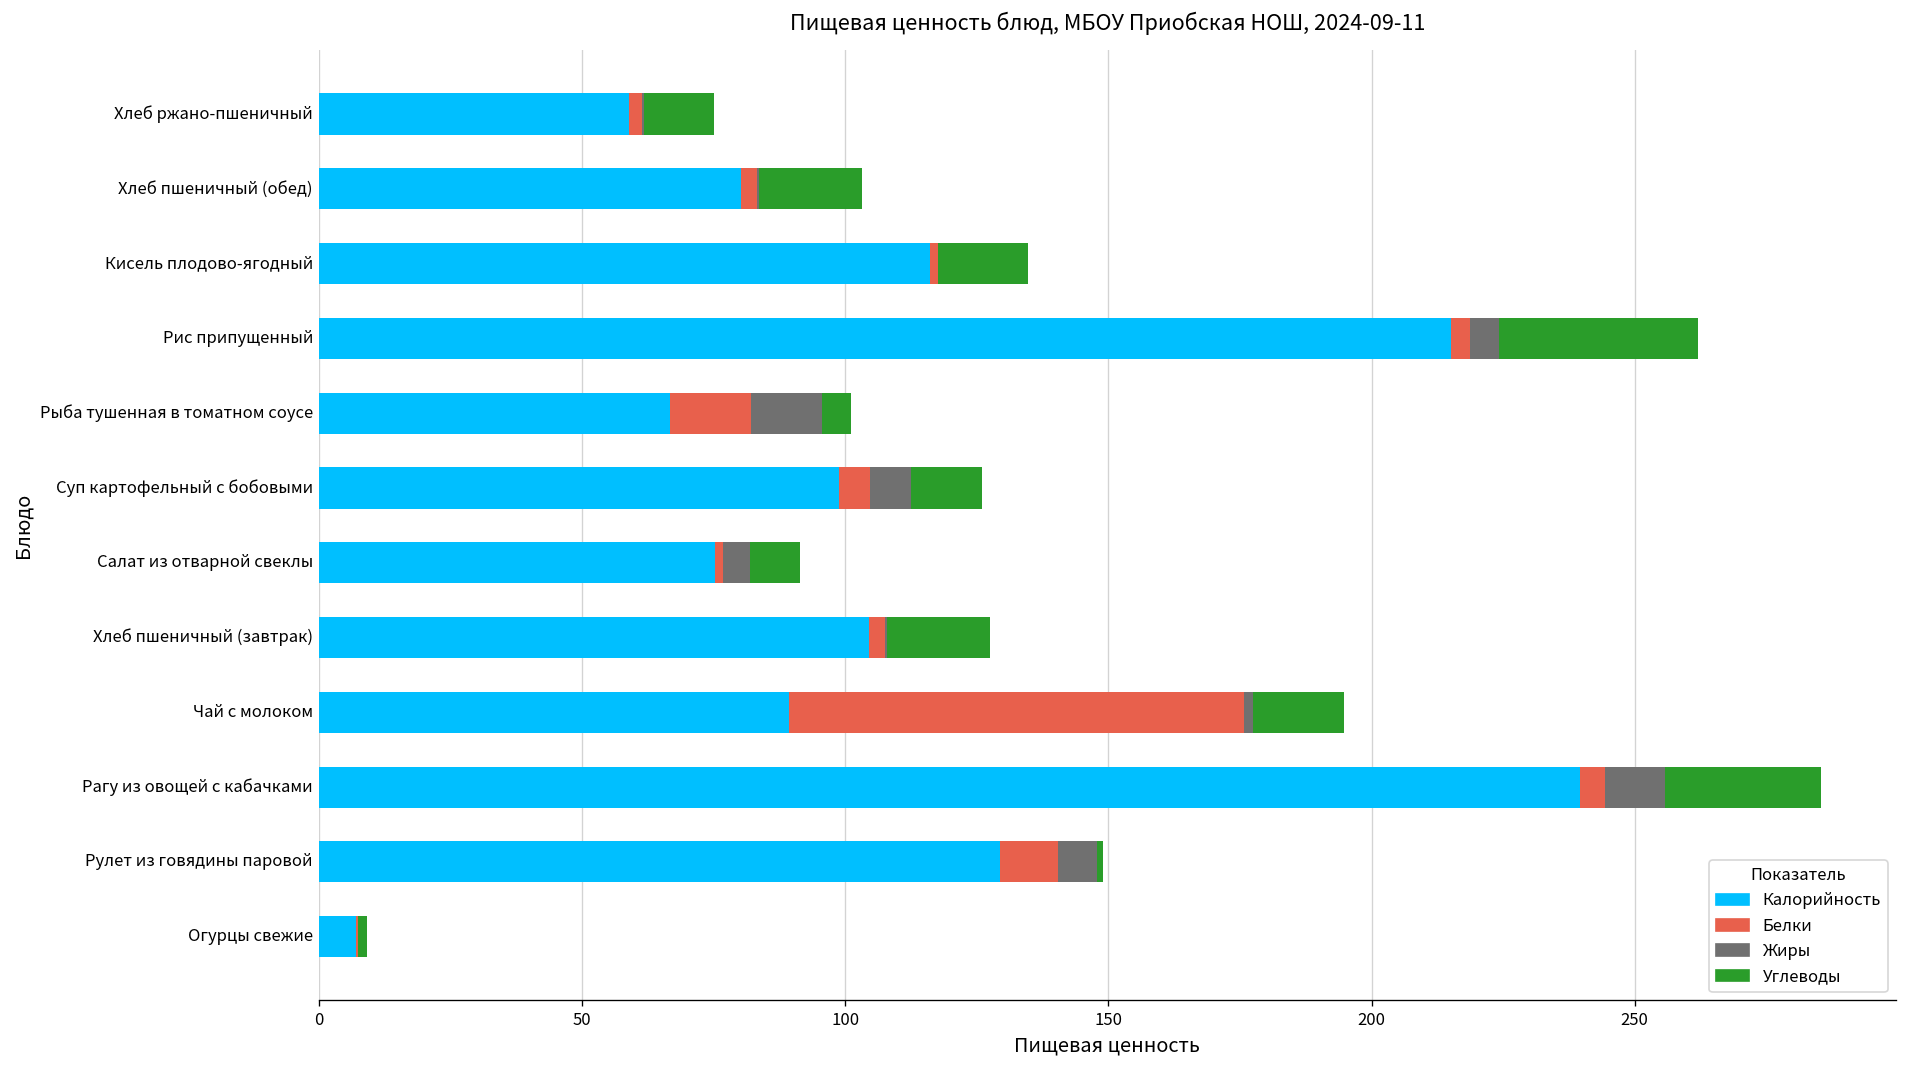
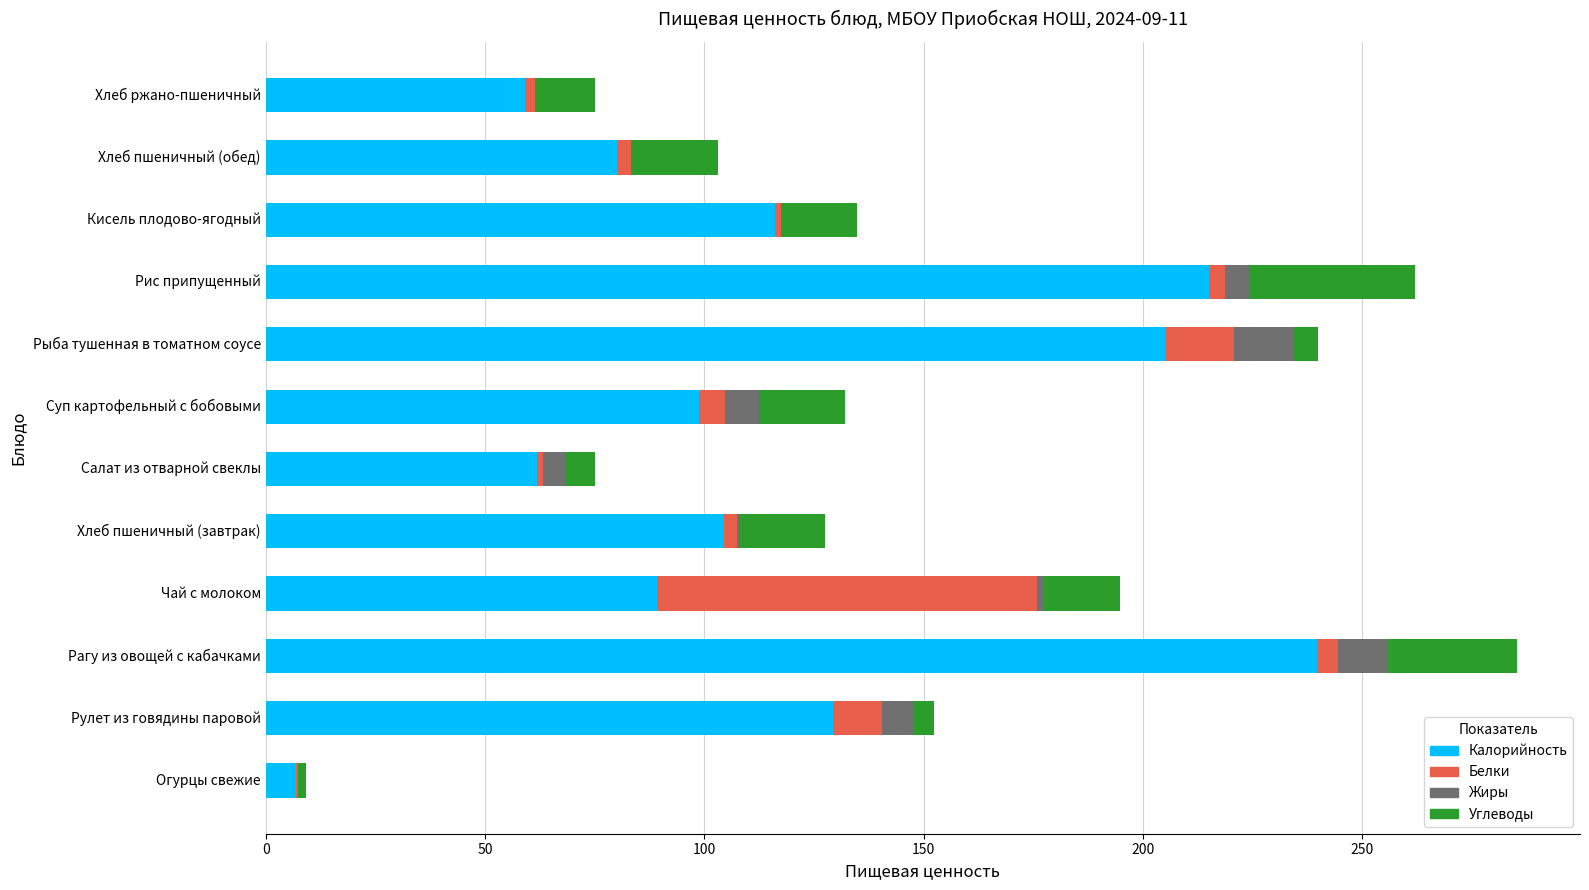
Калорийность, Рыба тушенная в томатном соусе: 67 -> 205
Углеводы, Суп картофельный с бобовыми: 14 -> 20
Калорийность, Салат из отварной свеклы: 75 -> 62
Углеводы, Салат из отварной свеклы: 10 -> 7
Углеводы, Рулет из говядины паровой: 1 -> 4
